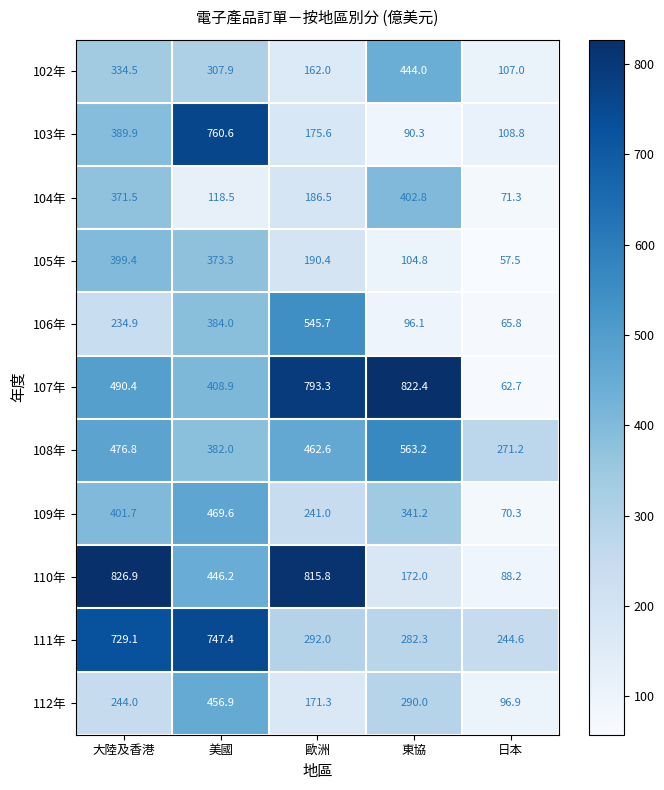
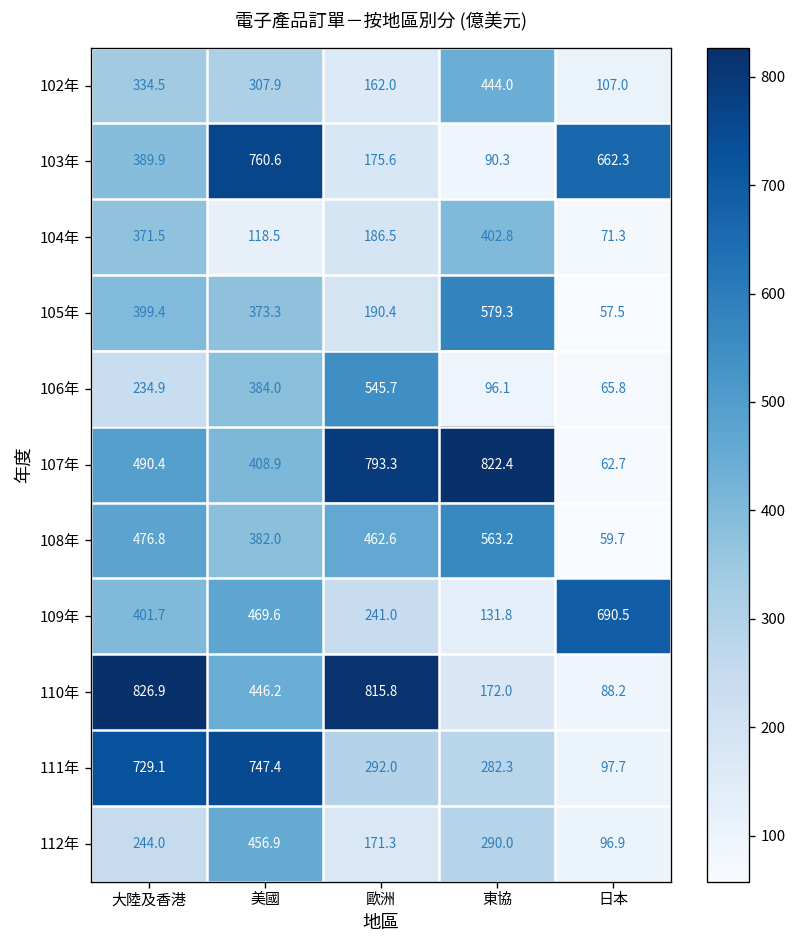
103年, 日本: 108.8 -> 662.3
105年, 東協: 104.8 -> 579.3
108年, 日本: 271.2 -> 59.7
109年, 東協: 341.2 -> 131.8
109年, 日本: 70.3 -> 690.5
111年, 日本: 244.6 -> 97.7
